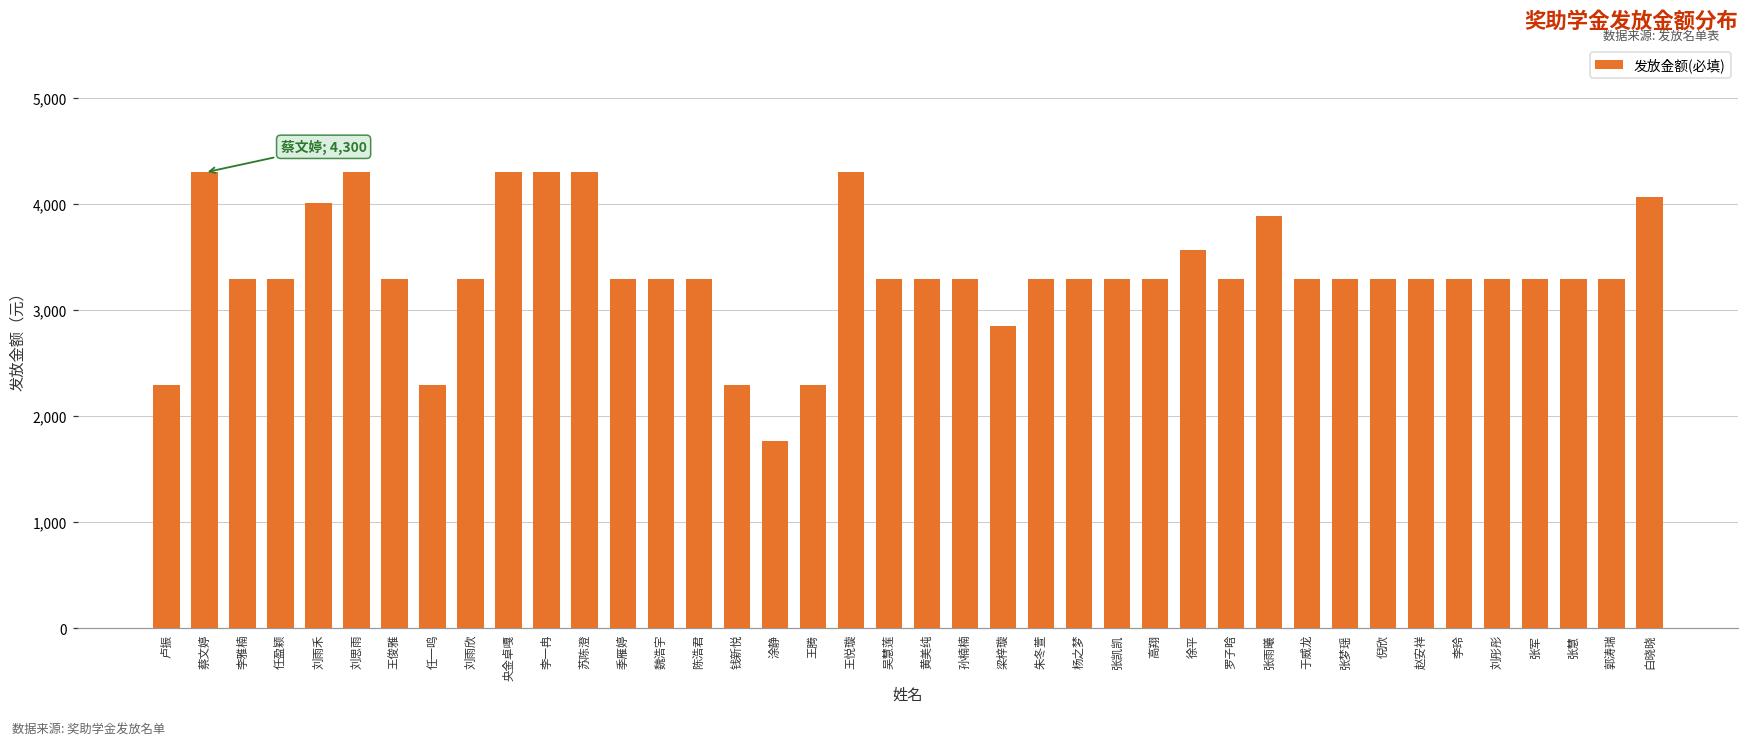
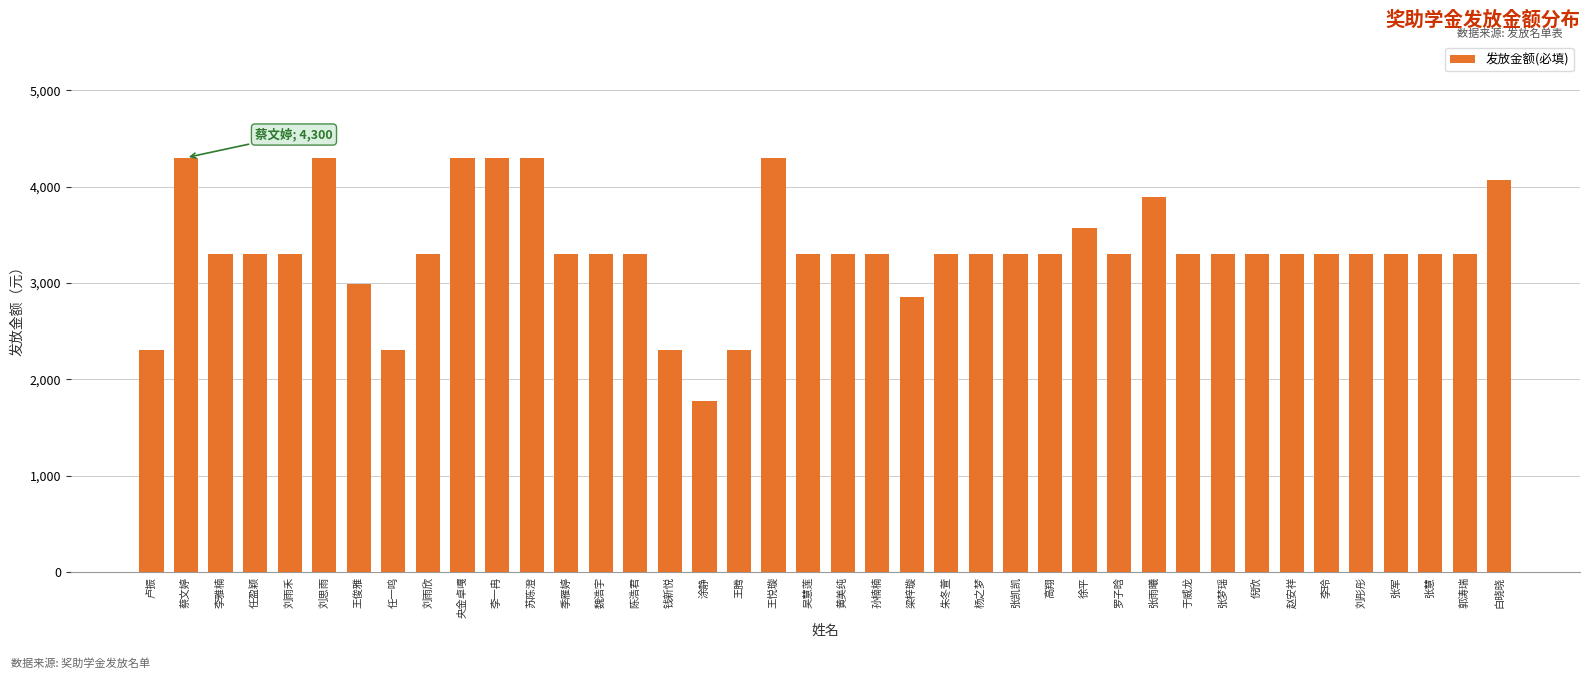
刘雨禾: 4,000 -> 3,300
王俊雅: 3,300 -> 3,000
